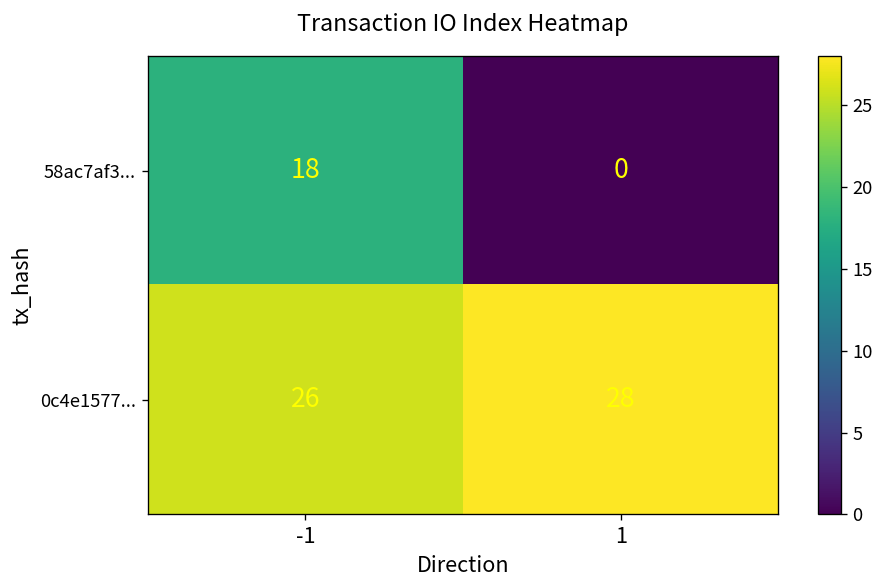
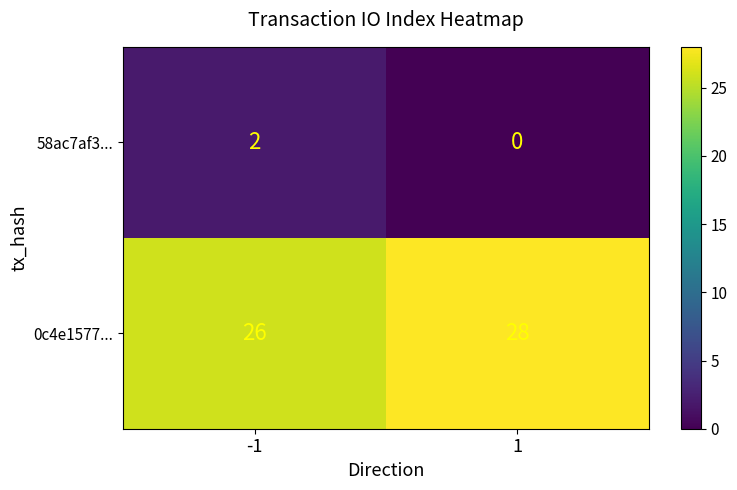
58ac7af3..., -1: 18 -> 2
